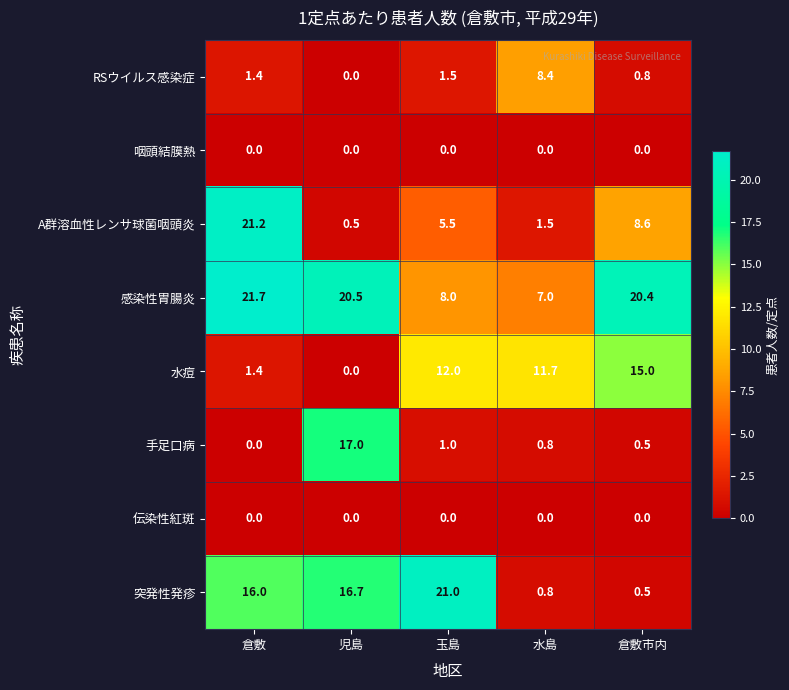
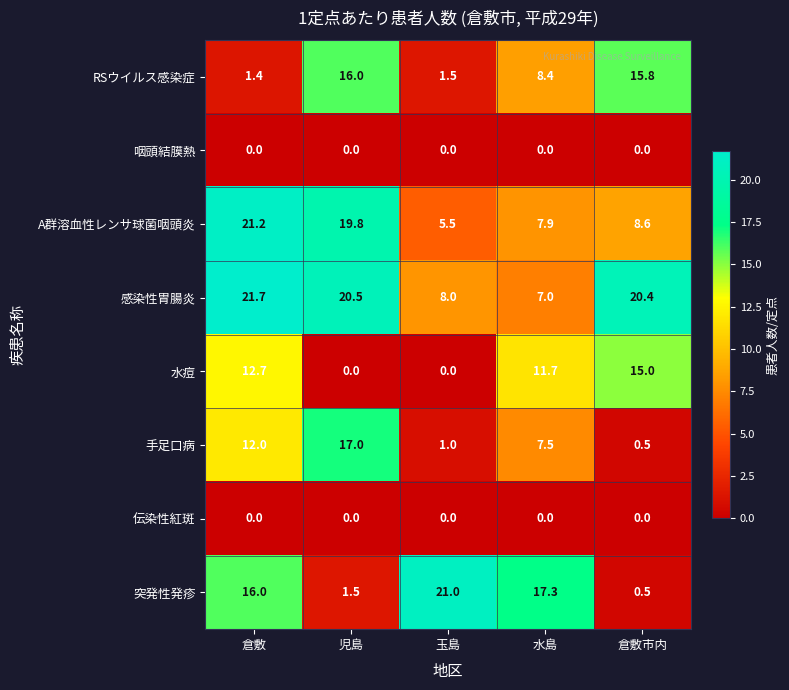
RSウイルス感染症, 児島: 0.0 -> 16.0
RSウイルス感染症, 倉敷市内: 0.8 -> 15.8
A群溶血性レンサ球菌咽頭炎, 児島: 0.5 -> 19.8
A群溶血性レンサ球菌咽頭炎, 水島: 1.5 -> 7.9
水痘, 倉敷: 1.4 -> 12.7
水痘, 玉島: 12.0 -> 0.0
手足口病, 倉敷: 0.0 -> 12.0
手足口病, 水島: 0.8 -> 7.5
突発性発疹, 児島: 16.7 -> 1.5
突発性発疹, 水島: 0.8 -> 17.3
